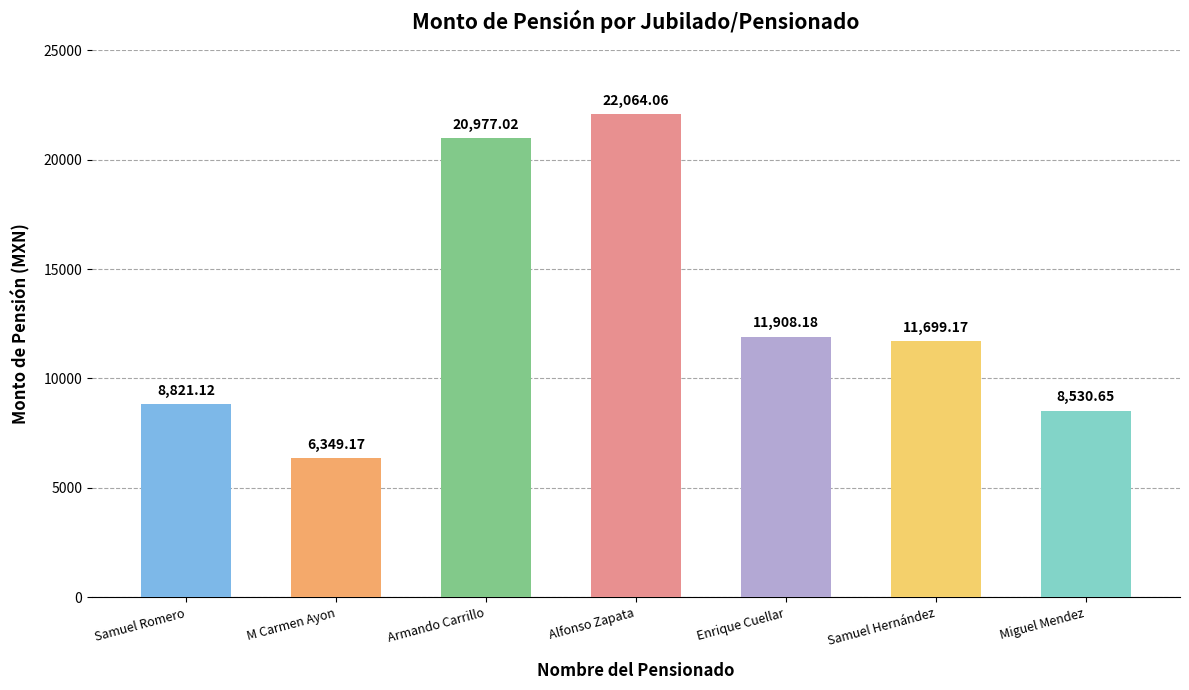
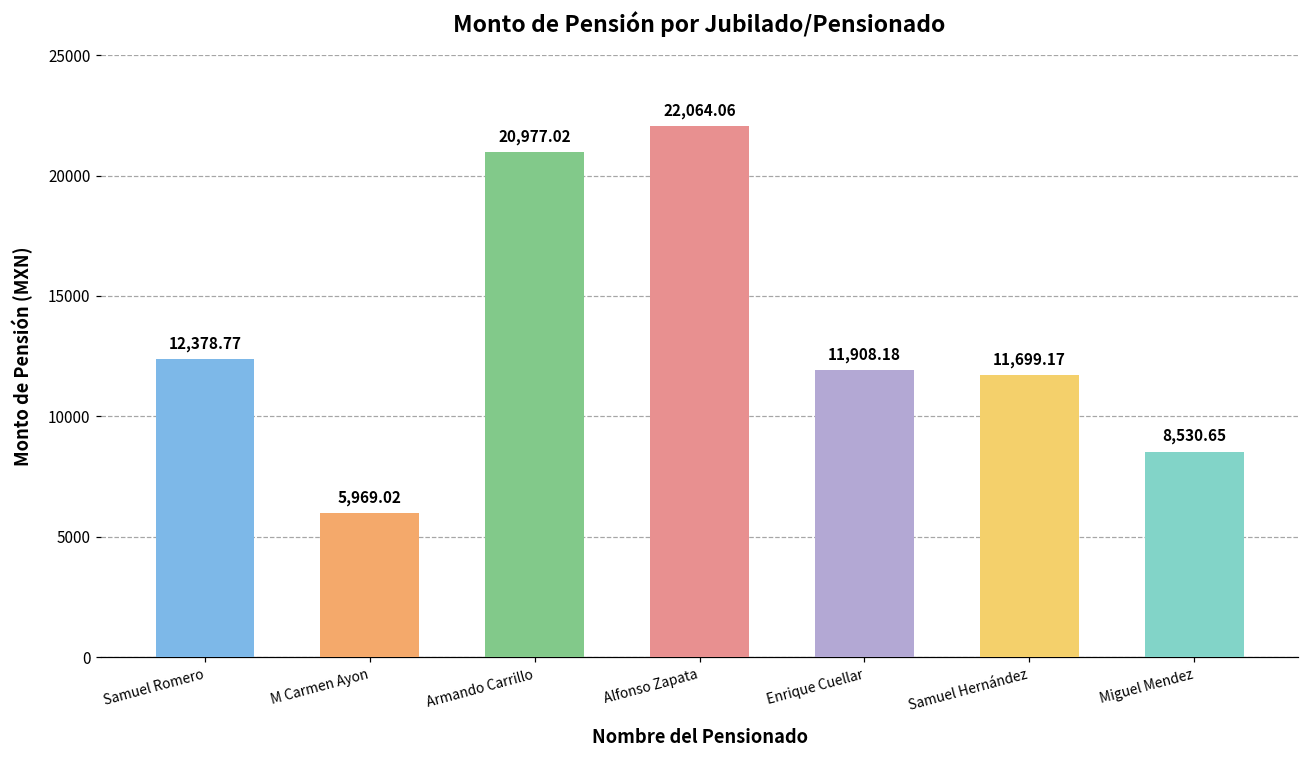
Samuel Romero: 8,821.12 -> 12,378.77
M Carmen Ayon: 6,349.17 -> 5,969.02
